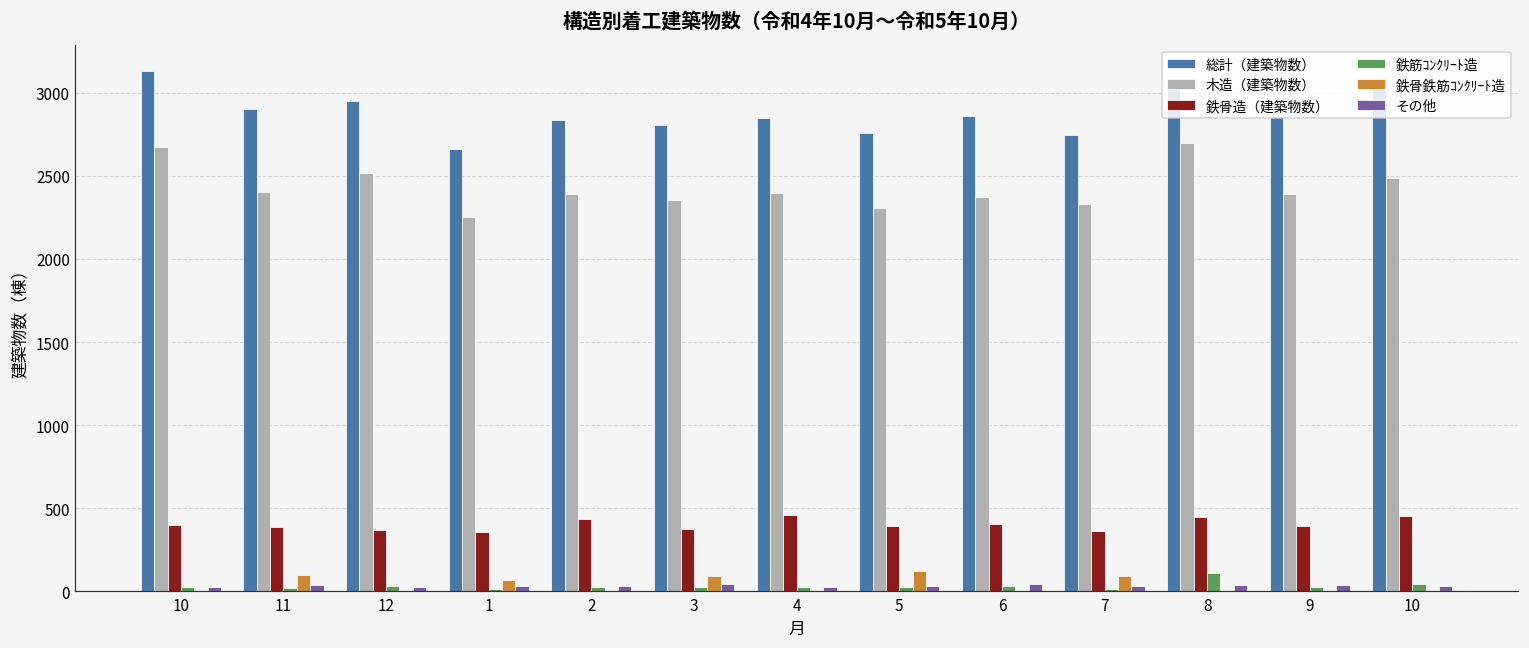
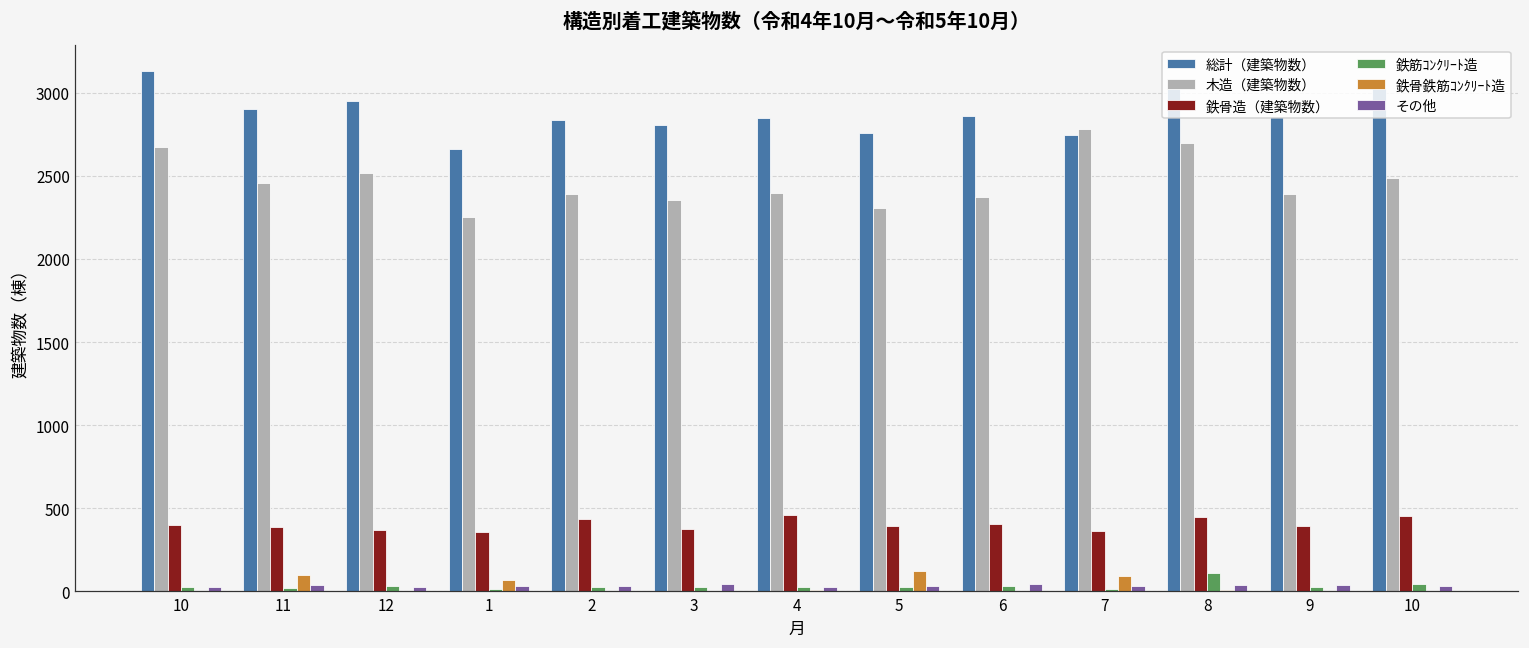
木造（建築物数）, 11: 2400 -> 2460
鉄骨鉄筋ｺﾝｸﾘｰﾄ造, 3: 90 -> 0
木造（建築物数）, 7: 2330 -> 2780
